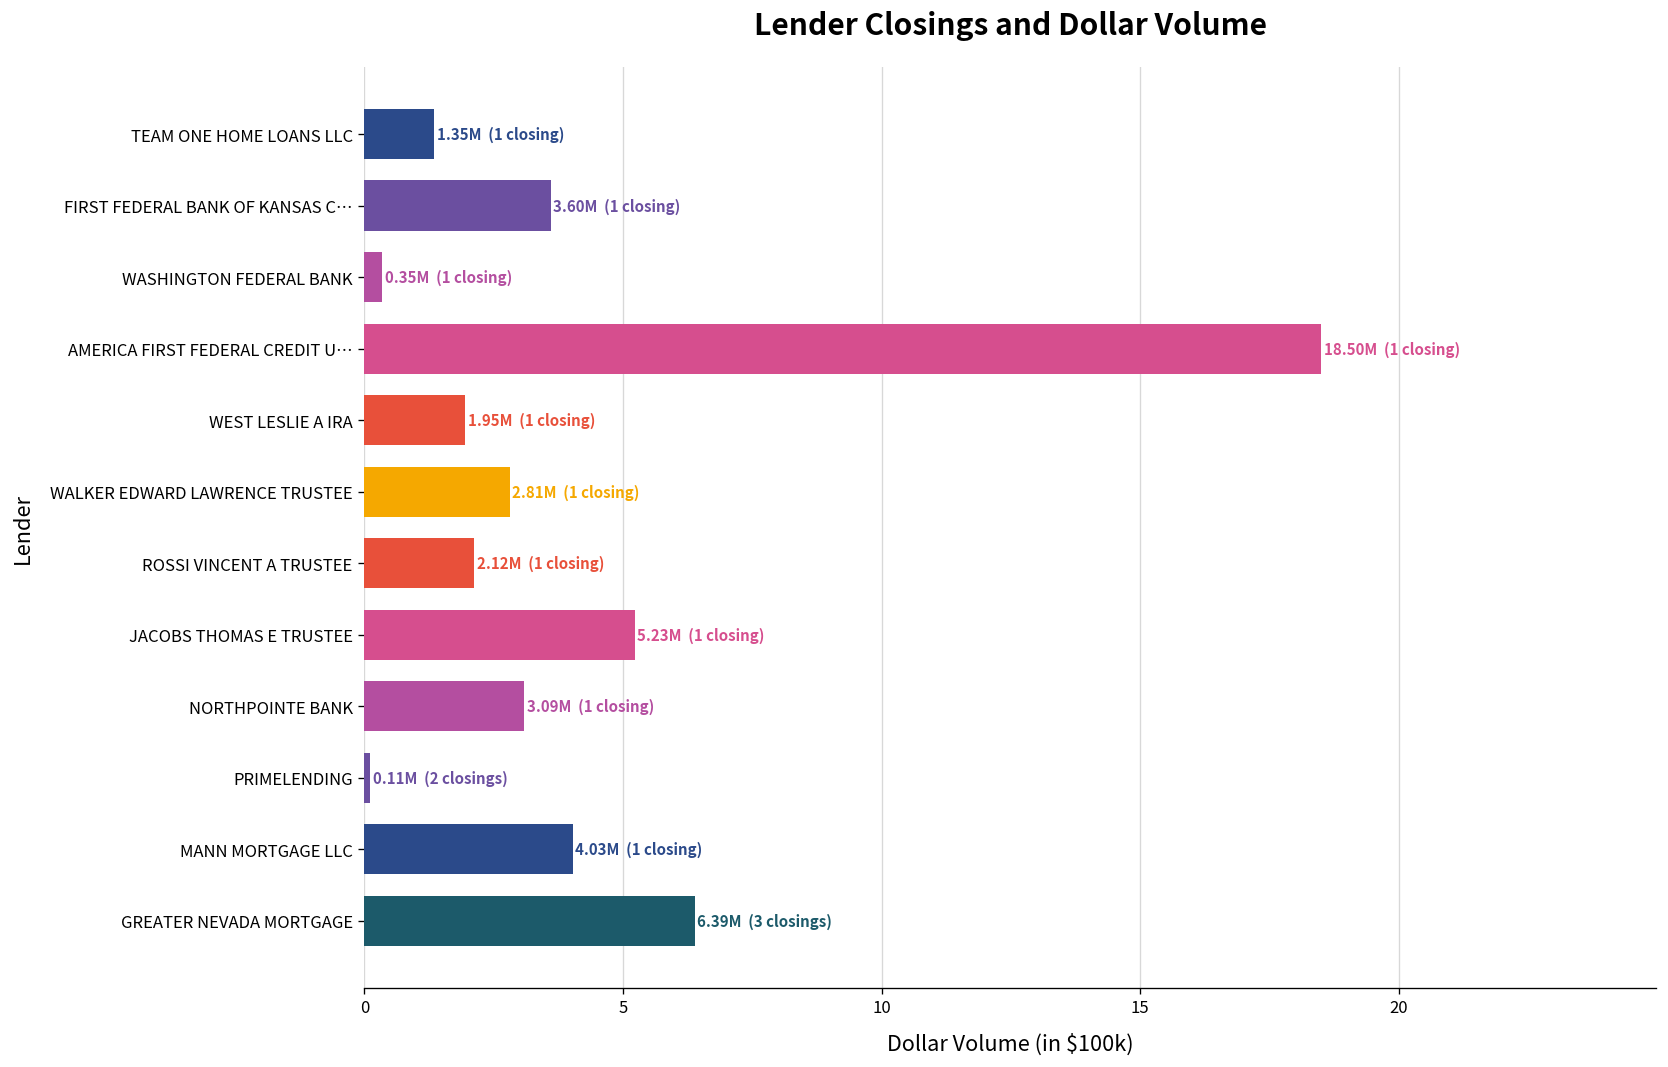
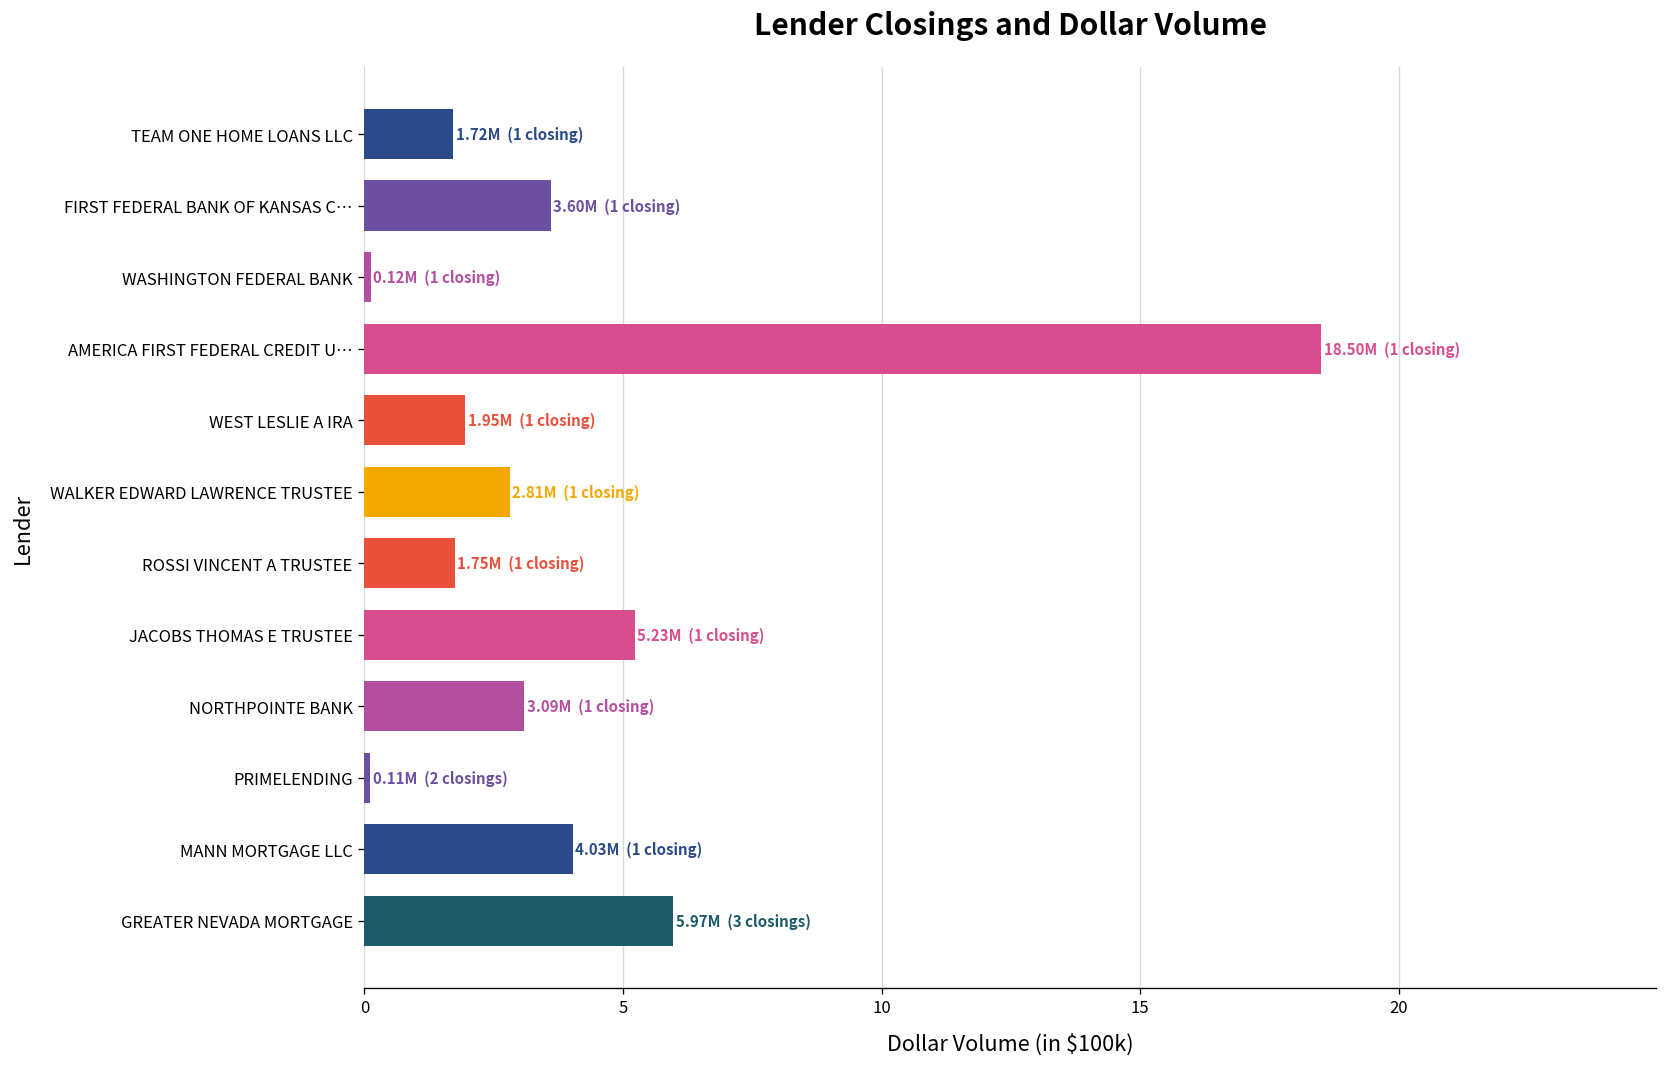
TEAM ONE HOME LOANS LLC: 1.35M -> 1.72M
WASHINGTON FEDERAL BANK: 0.35M -> 0.12M
ROSSI VINCENT A TRUSTEE: 2.12M -> 1.75M
GREATER NEVADA MORTGAGE: 6.39M -> 5.97M
